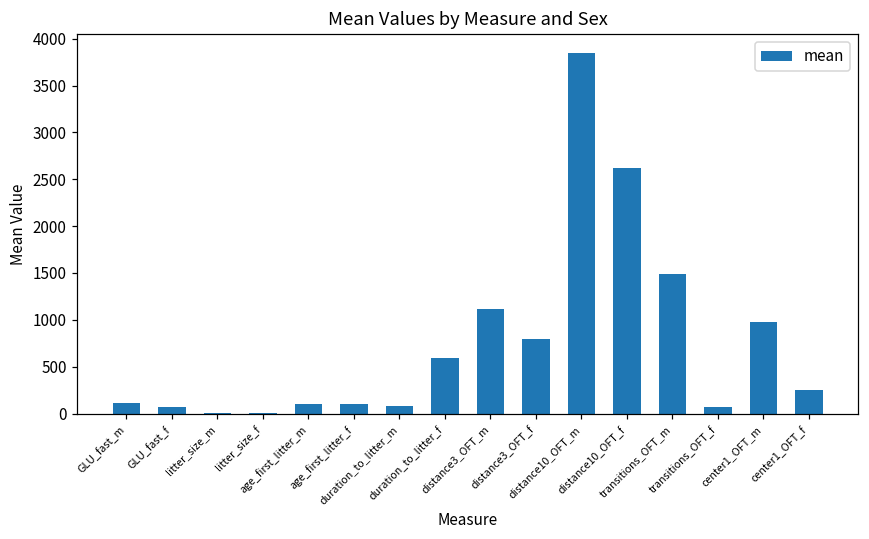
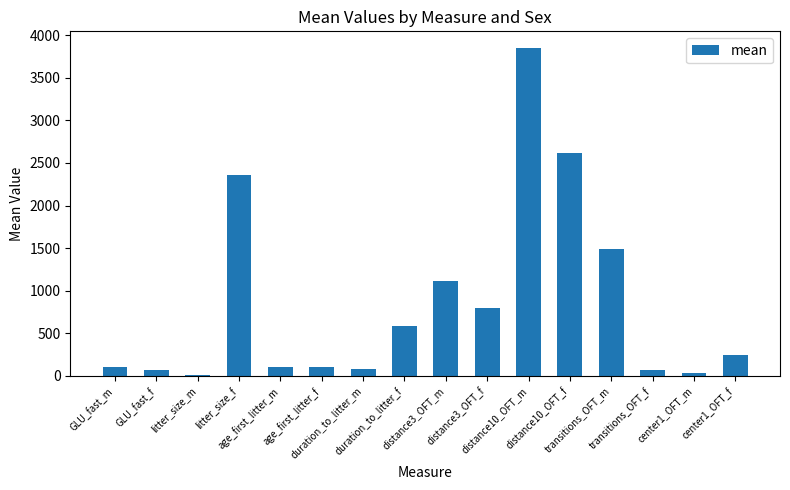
litter_size_f: 0 -> 2400
center1_OFT_m: 1000 -> 0
